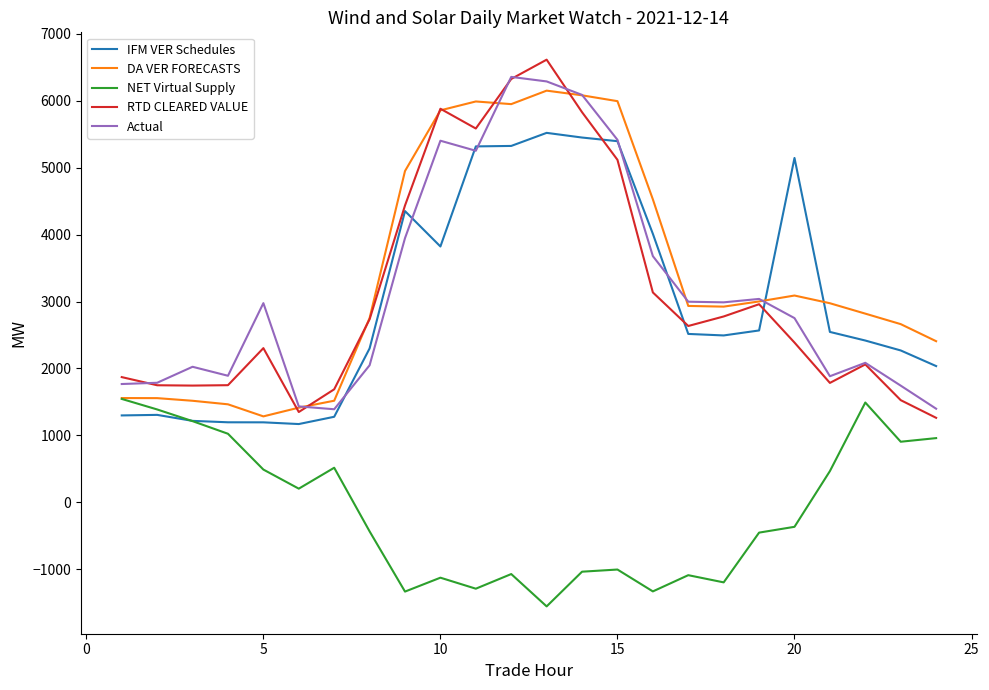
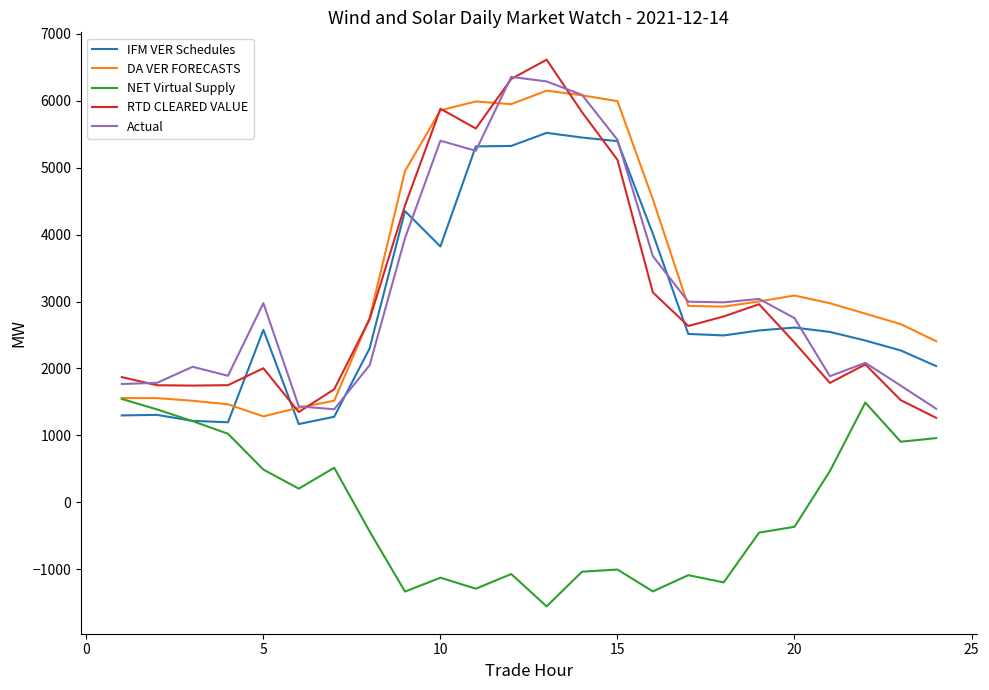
IFM VER Schedules, 5: 1200 -> 2600
RTD CLEARED VALUE, 5: 2300 -> 2000
IFM VER Schedules, 20: 5100 -> 2600
